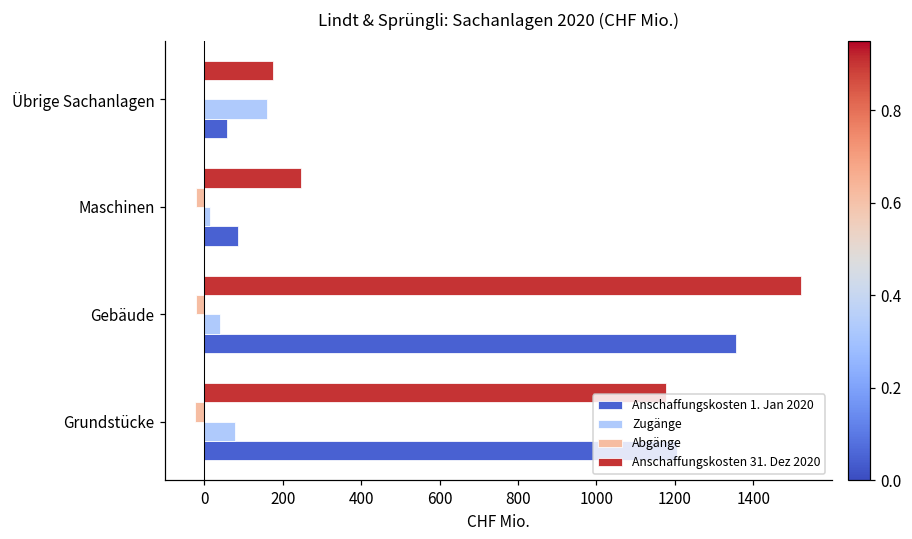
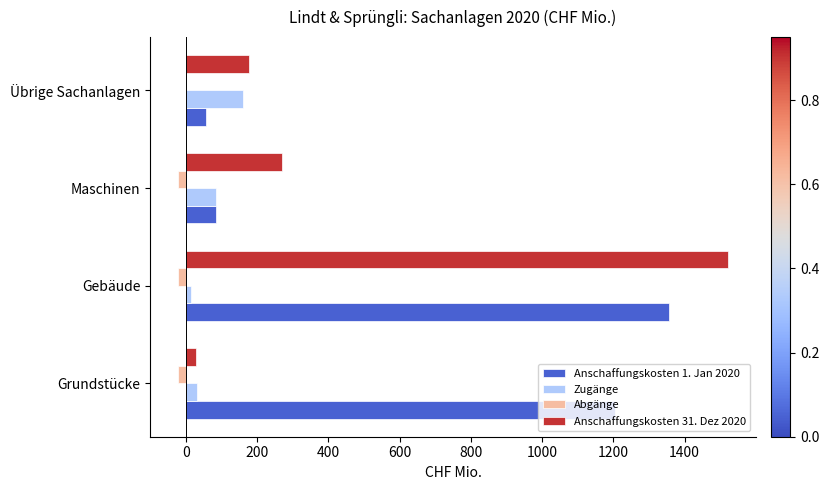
Anschaffungskosten 31. Dez 2020, Maschinen: 250 -> 270
Zugänge, Maschinen: 10 -> 90
Zugänge, Gebäude: 40 -> 10
Anschaffungskosten 31. Dez 2020, Grundstücke: 1180 -> 30
Zugänge, Grundstücke: 80 -> 30
